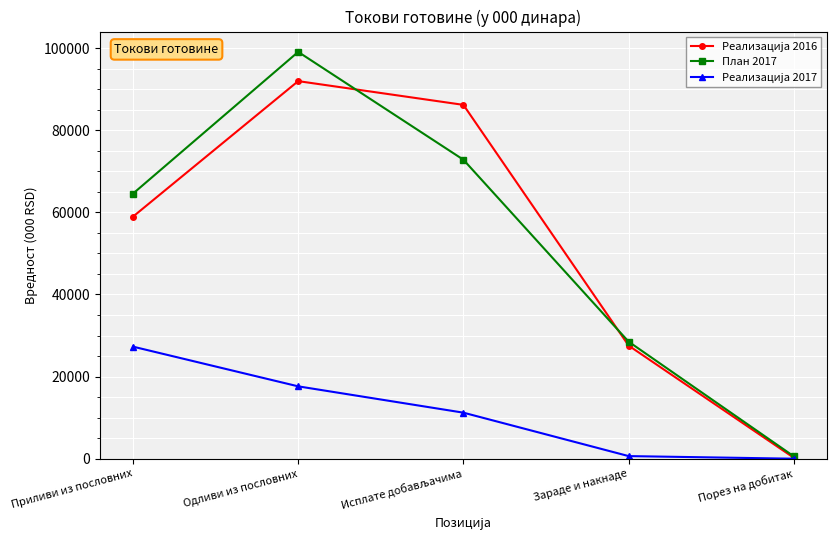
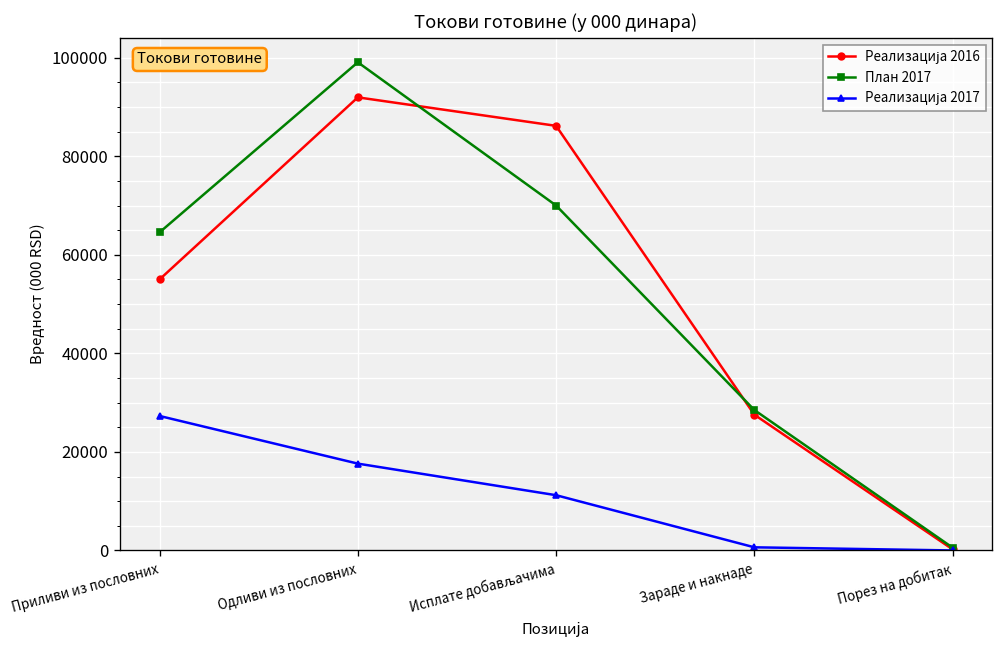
Реализација 2016, Приливи из пословних: 59000 -> 55000
План 2017, Исплате добављачима: 73000 -> 70000
